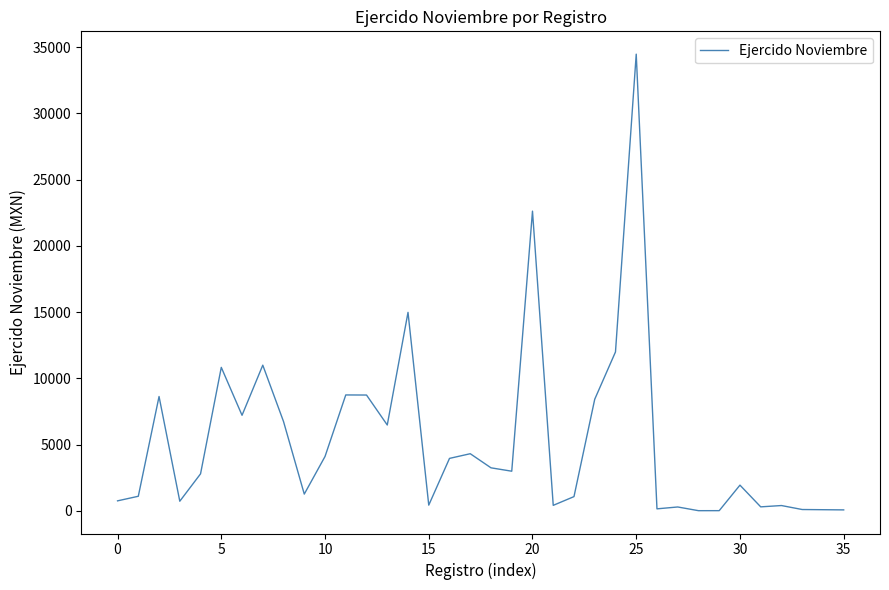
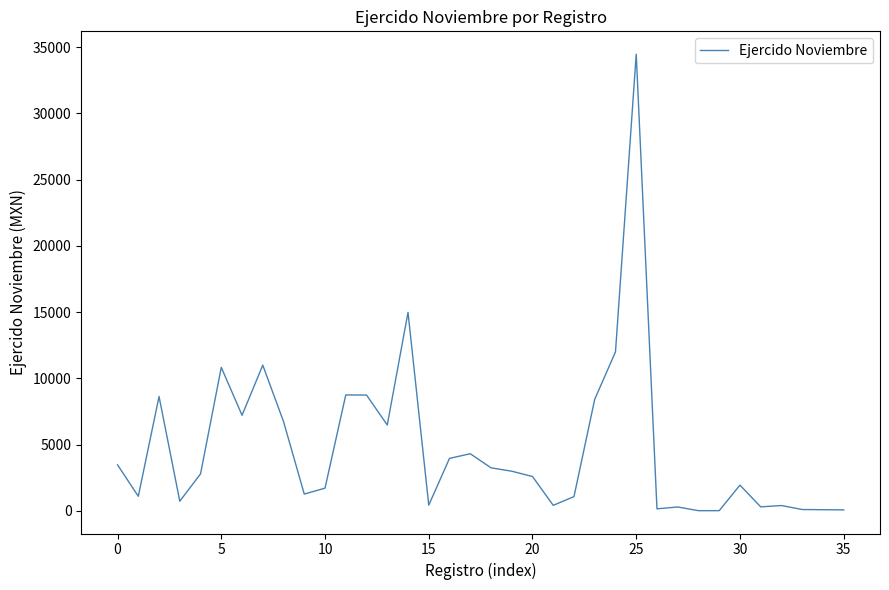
0: 800 -> 3500
10: 4100 -> 1700
20: 22600 -> 2600
